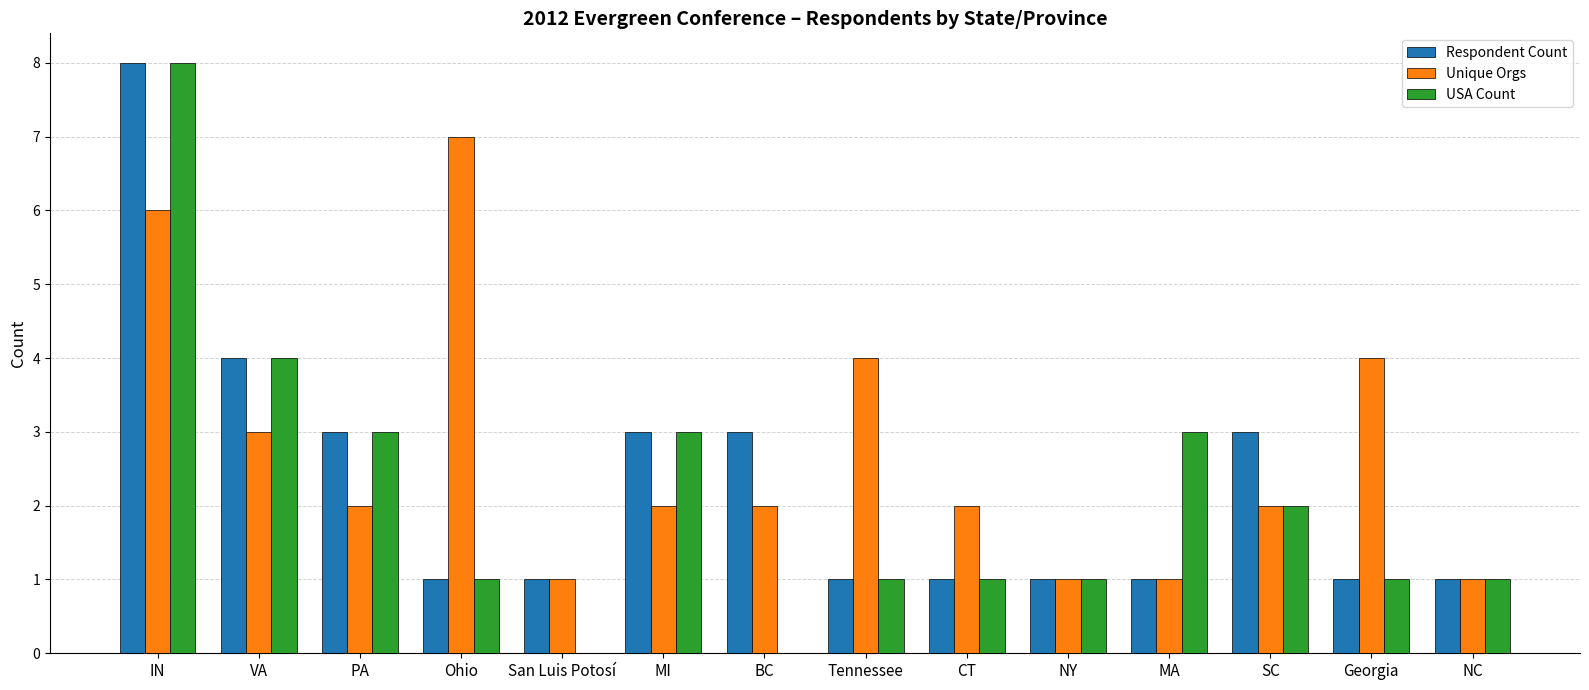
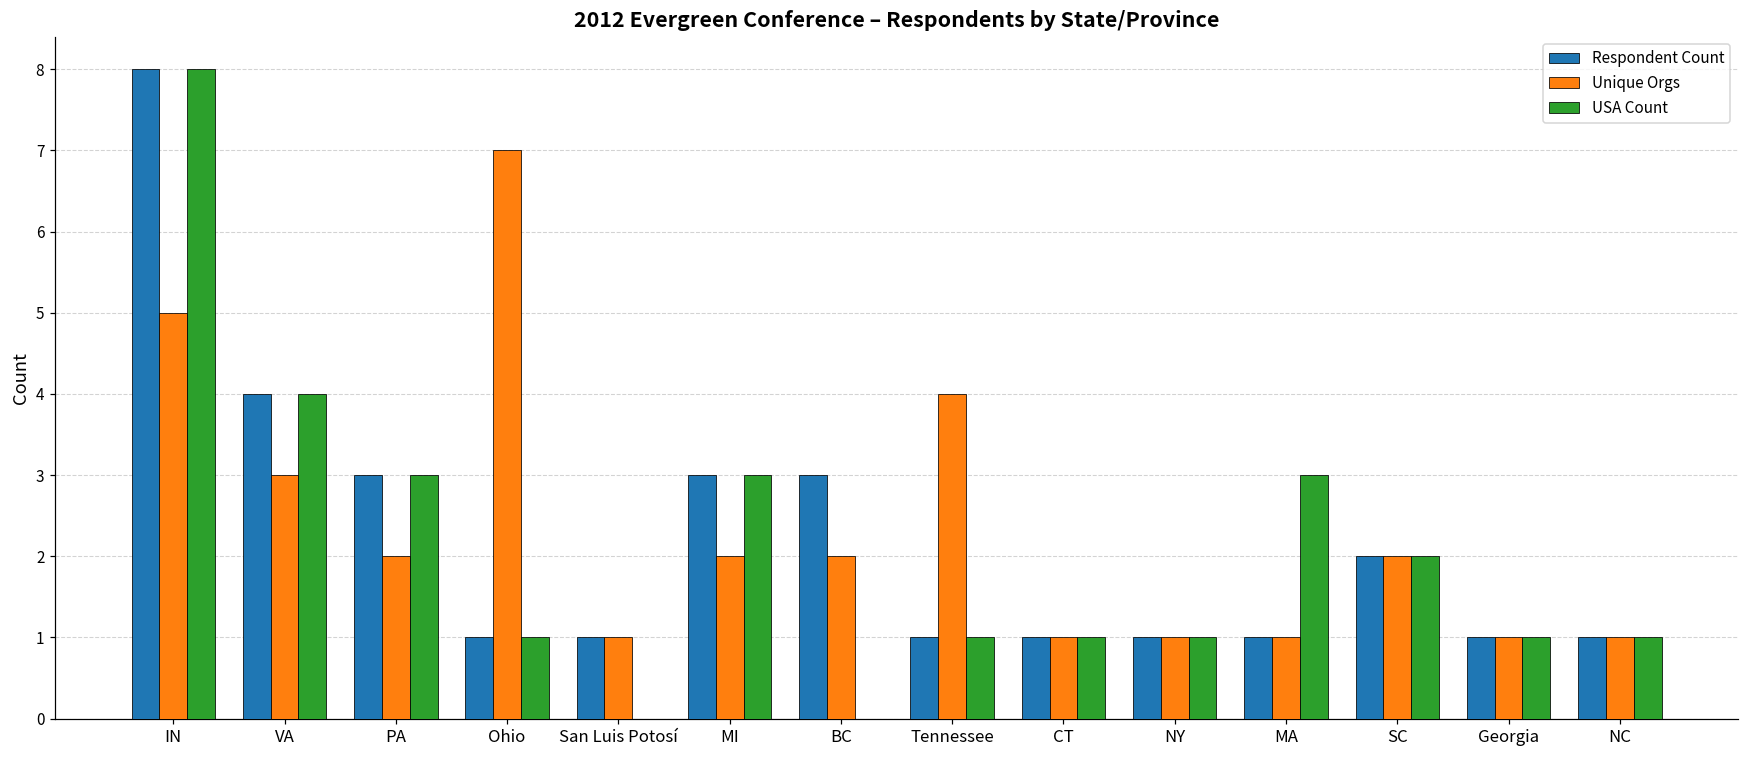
Unique Orgs, IN: 6 -> 5
Unique Orgs, CT: 2 -> 1
Respondent Count, SC: 3 -> 2
Unique Orgs, Georgia: 4 -> 1
